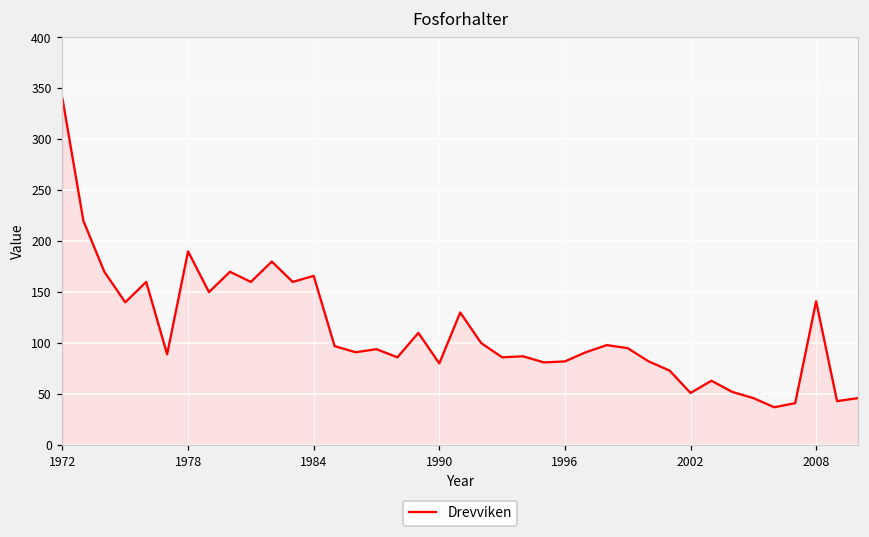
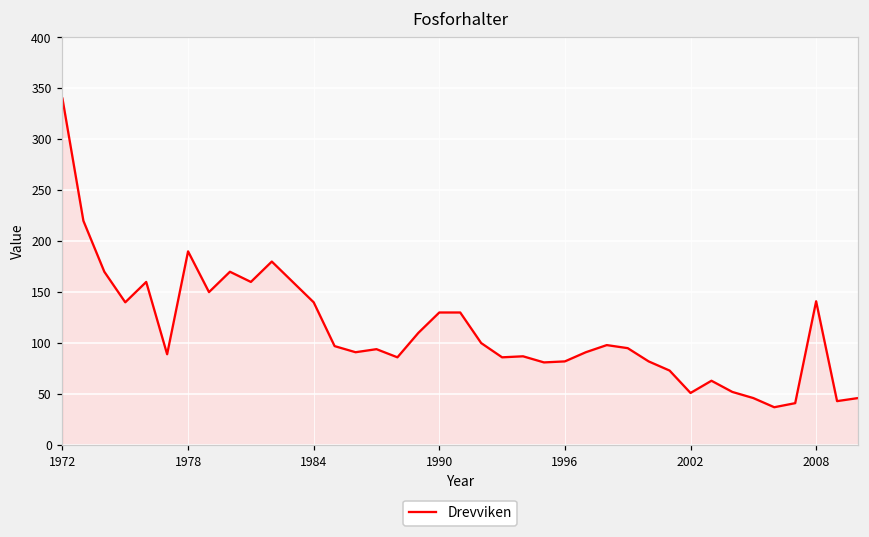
1984: 170 -> 140
1990: 80 -> 130
